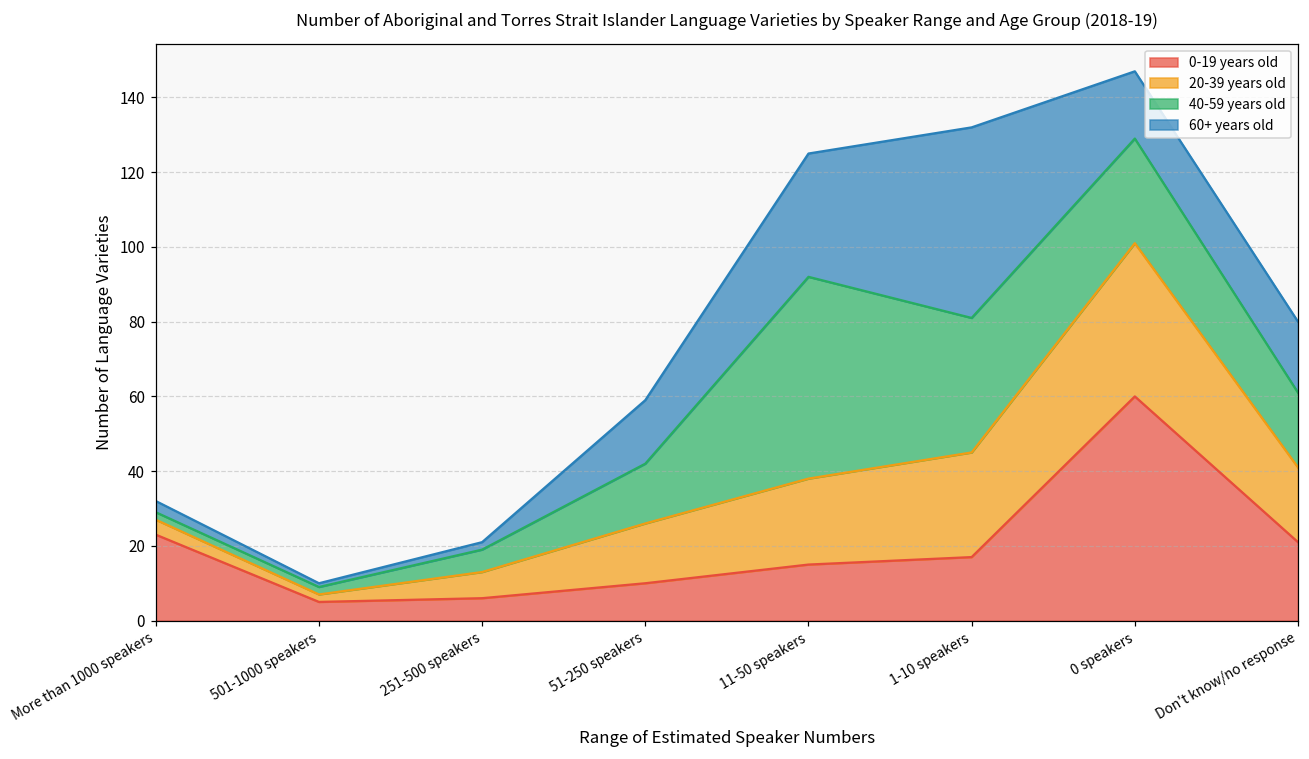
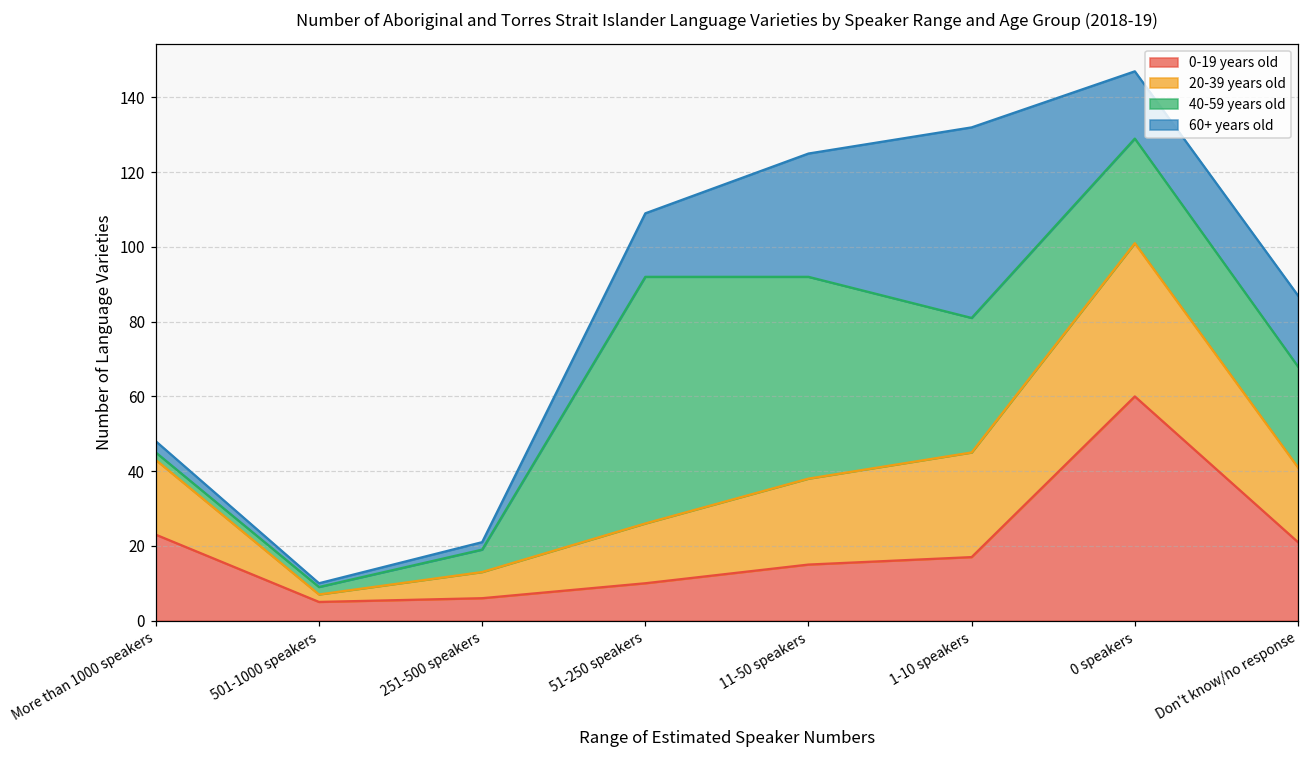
20-39 years old, More than 1000 speakers: 4 -> 20
40-59 years old, 51-250 speakers: 16 -> 66
40-59 years old, Don't know/no response: 20 -> 27
